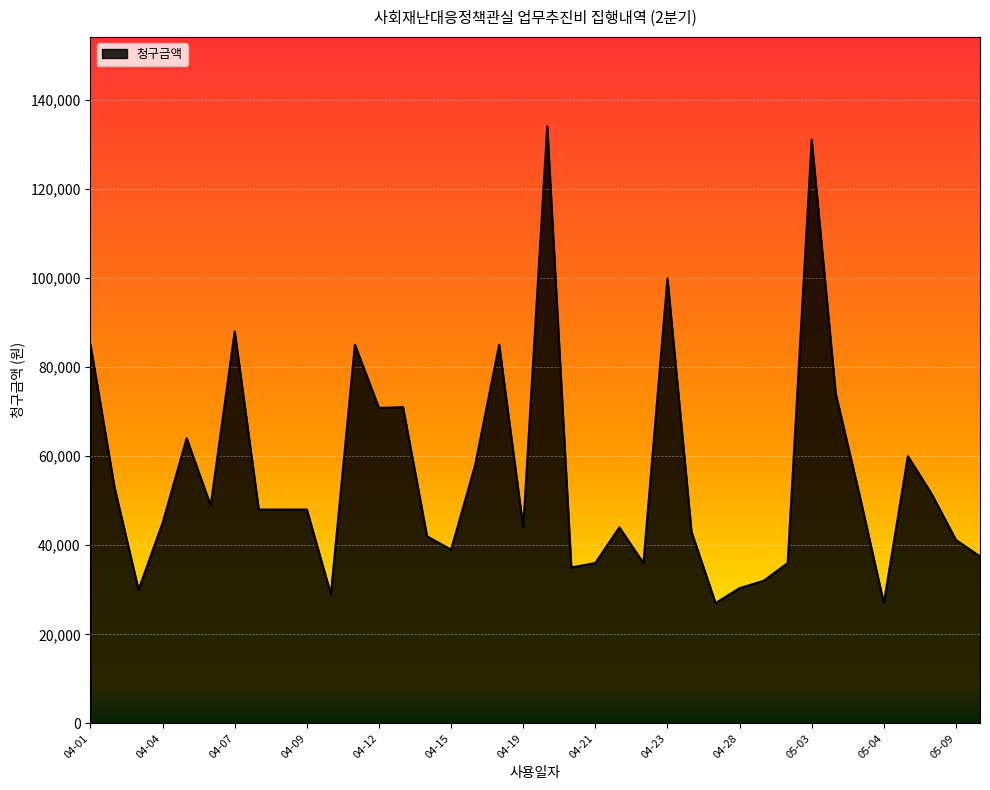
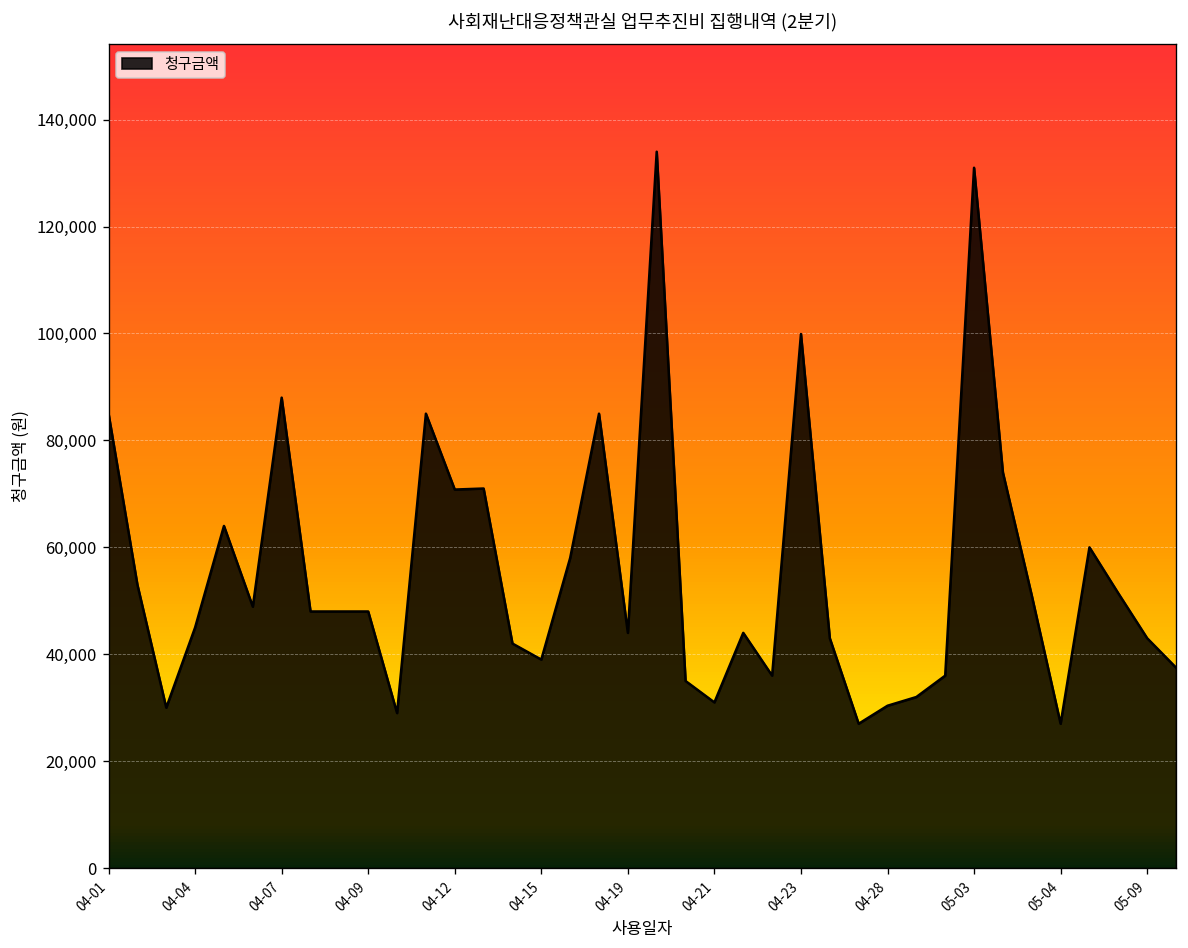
04-21: 36,000 -> 31,000
05-09: 41,000 -> 43,000
